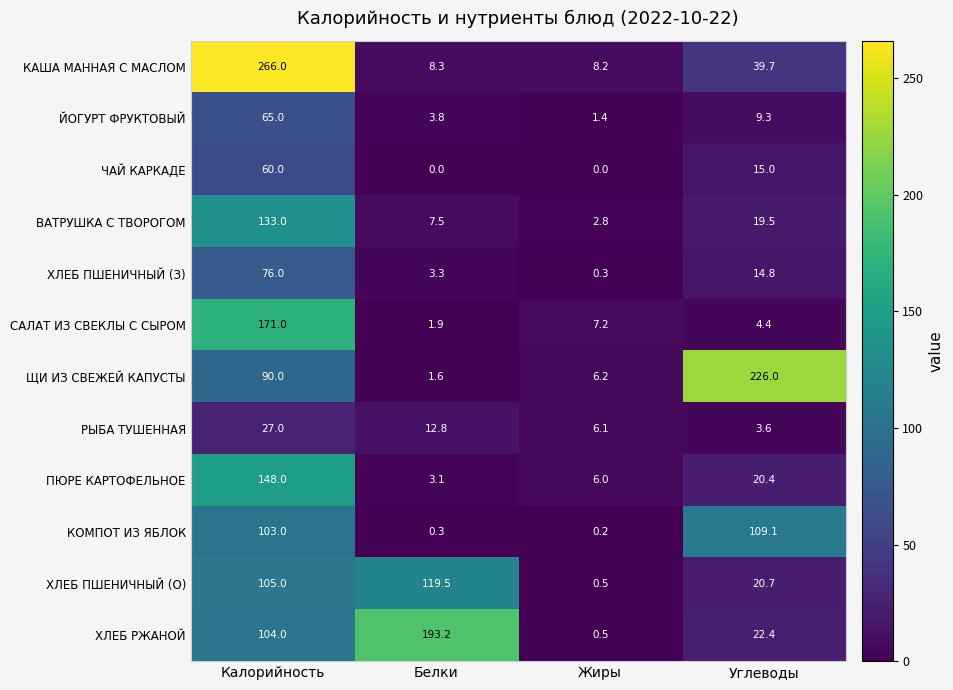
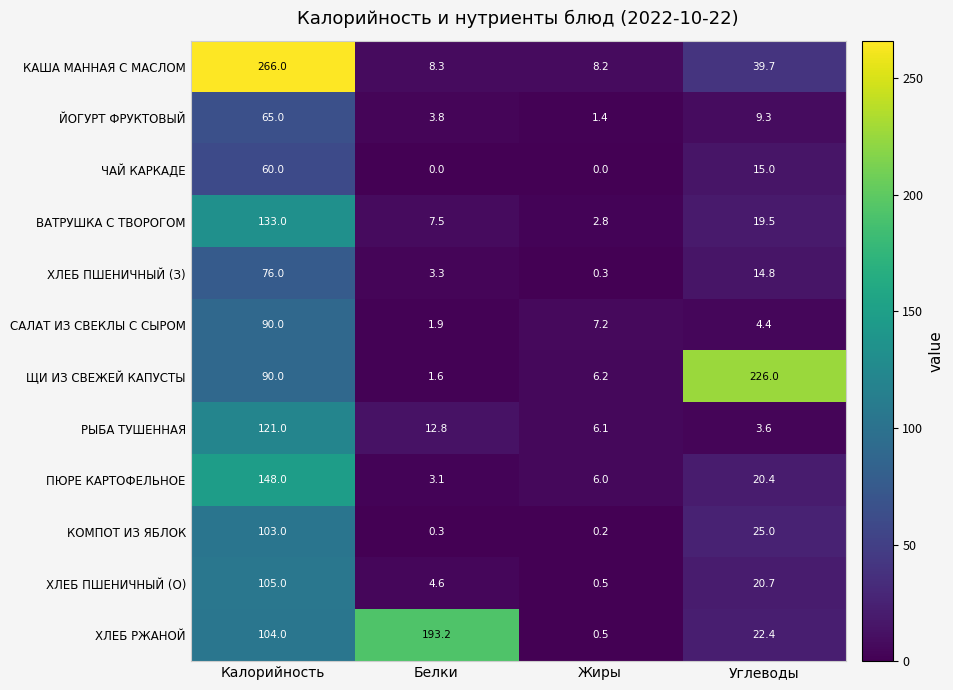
САЛАТ ИЗ СВЕКЛЫ С СЫРОМ, Калорийность: 171.0 -> 90.0
РЫБА ТУШЕННАЯ, Калорийность: 27.0 -> 121.0
КОМПОТ ИЗ ЯБЛОК, Углеводы: 109.1 -> 25.0
ХЛЕБ ПШЕНИЧНЫЙ (О), Белки: 119.5 -> 4.6
